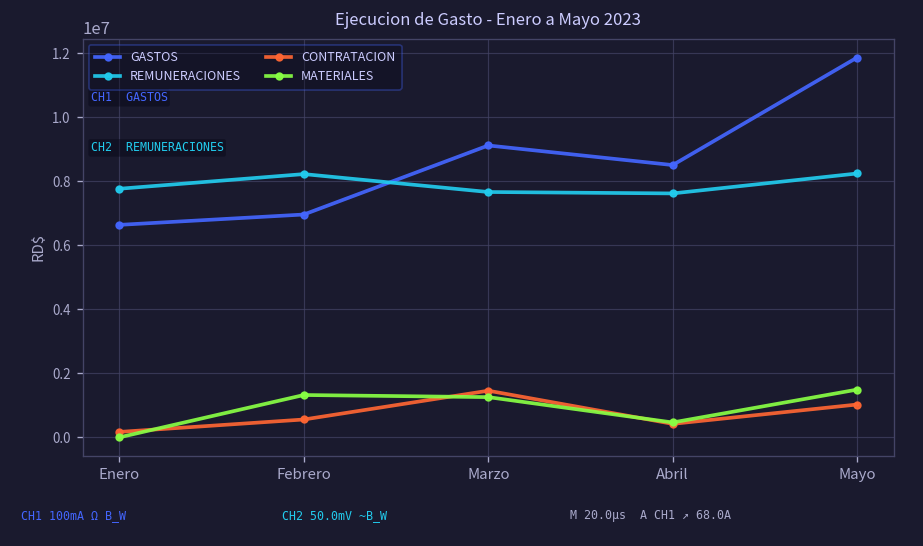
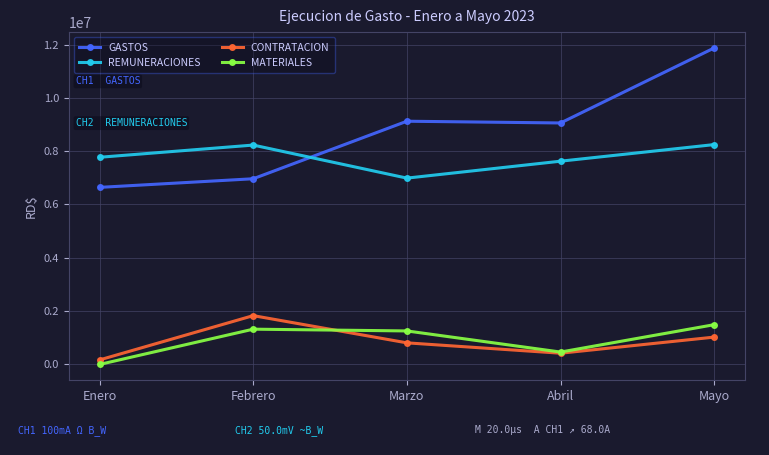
CONTRATACION, Febrero: 600000 -> 1800000
REMUNERACIONES, Marzo: 7700000 -> 7000000
CONTRATACION, Marzo: 1500000 -> 800000
GASTOS, Abril: 8500000 -> 9100000
